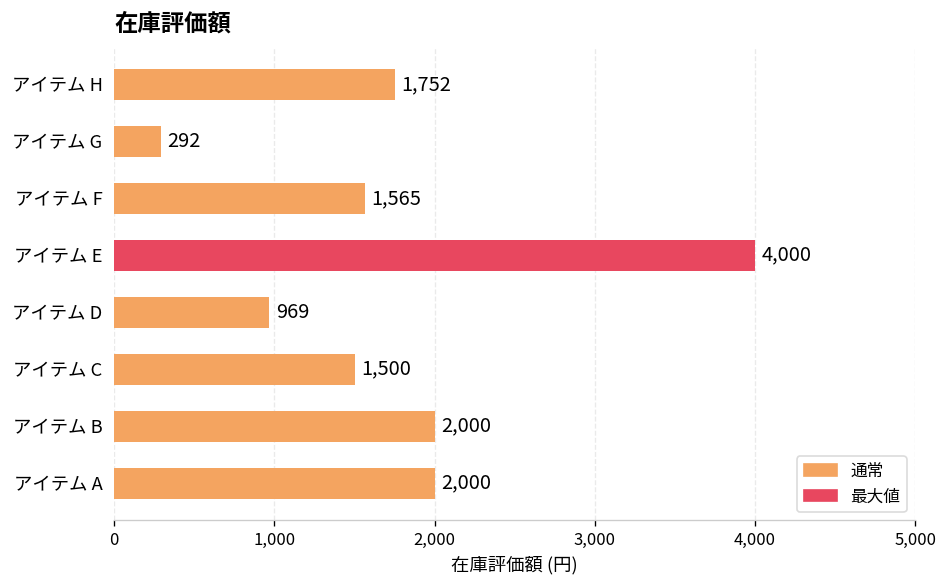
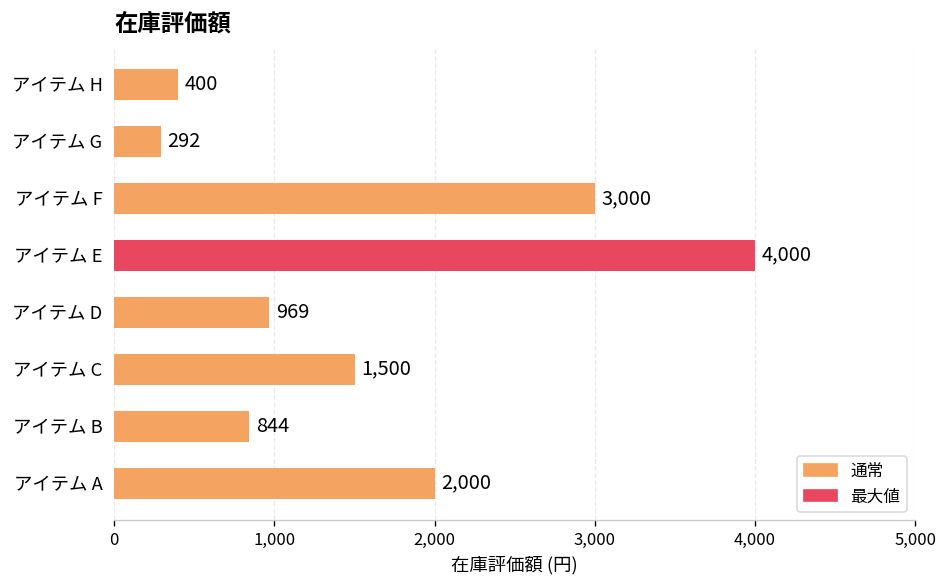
アイテム H: 1,752 -> 400
アイテム F: 1,565 -> 3,000
アイテム B: 2,000 -> 844
